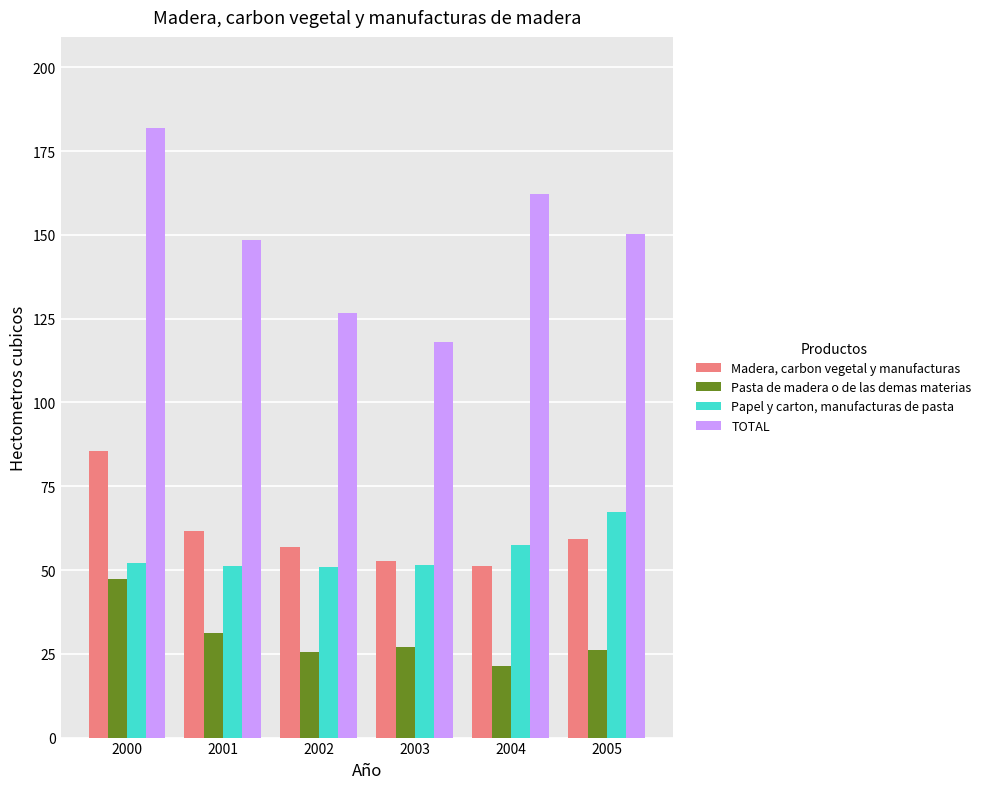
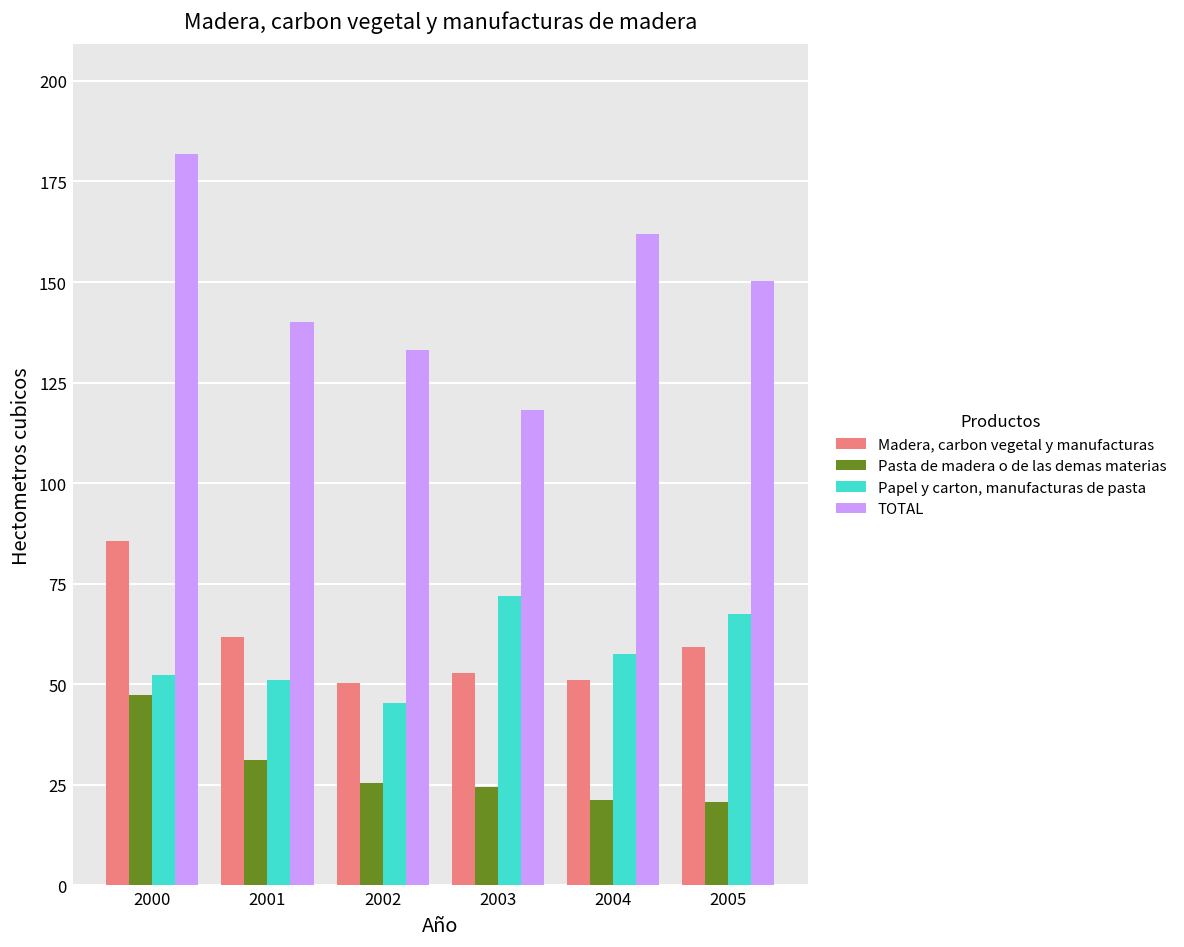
TOTAL, 2001: 149 -> 140
Madera, carbon vegetal y manufacturas, 2002: 57 -> 50
Papel y carton, manufacturas de pasta, 2002: 51 -> 45
TOTAL, 2002: 127 -> 133
Pasta de madera o de las demas materias, 2003: 27 -> 24
Papel y carton, manufacturas de pasta, 2003: 52 -> 72
Pasta de madera o de las demas materias, 2005: 26 -> 21
